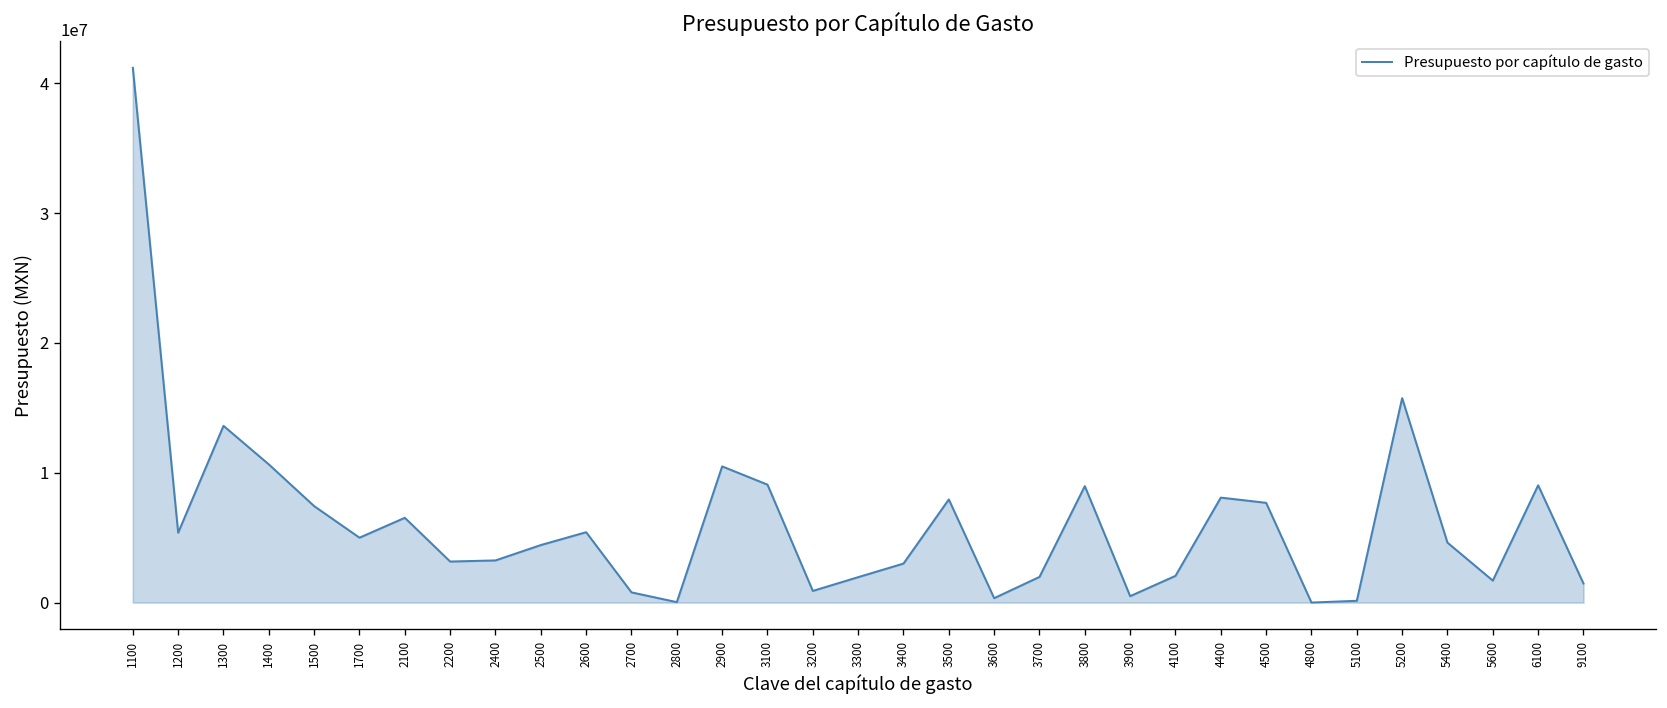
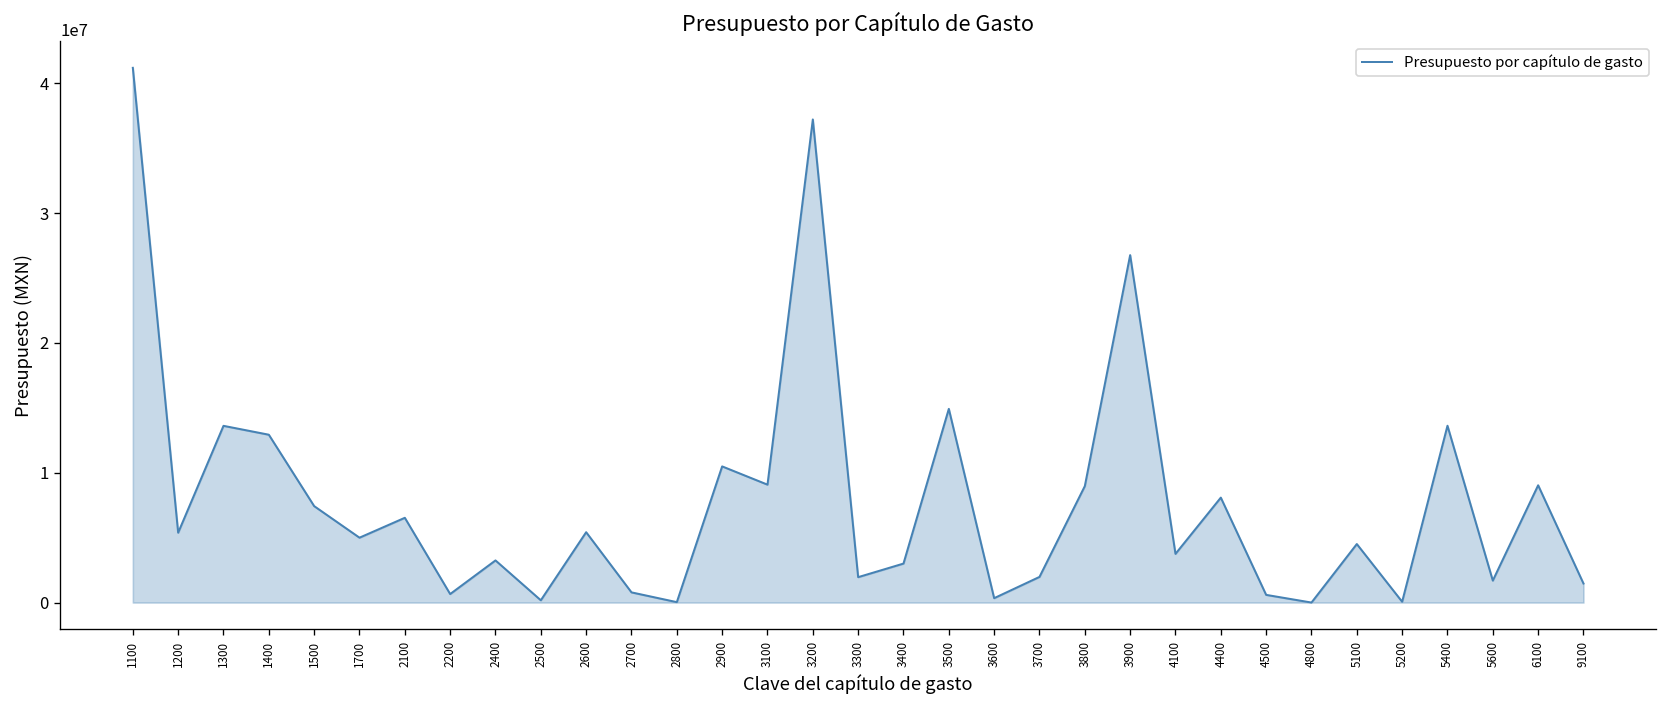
1400: 10600000 -> 12900000
2200: 3200000 -> 700000
2500: 4400000 -> 200000
3200: 900000 -> 37200000
3500: 7900000 -> 14900000
3900: 500000 -> 26800000
4100: 2100000 -> 3800000
4500: 7700000 -> 600000
5100: 100000 -> 4500000
5200: 15700000 -> 100000
5400: 4600000 -> 13600000
